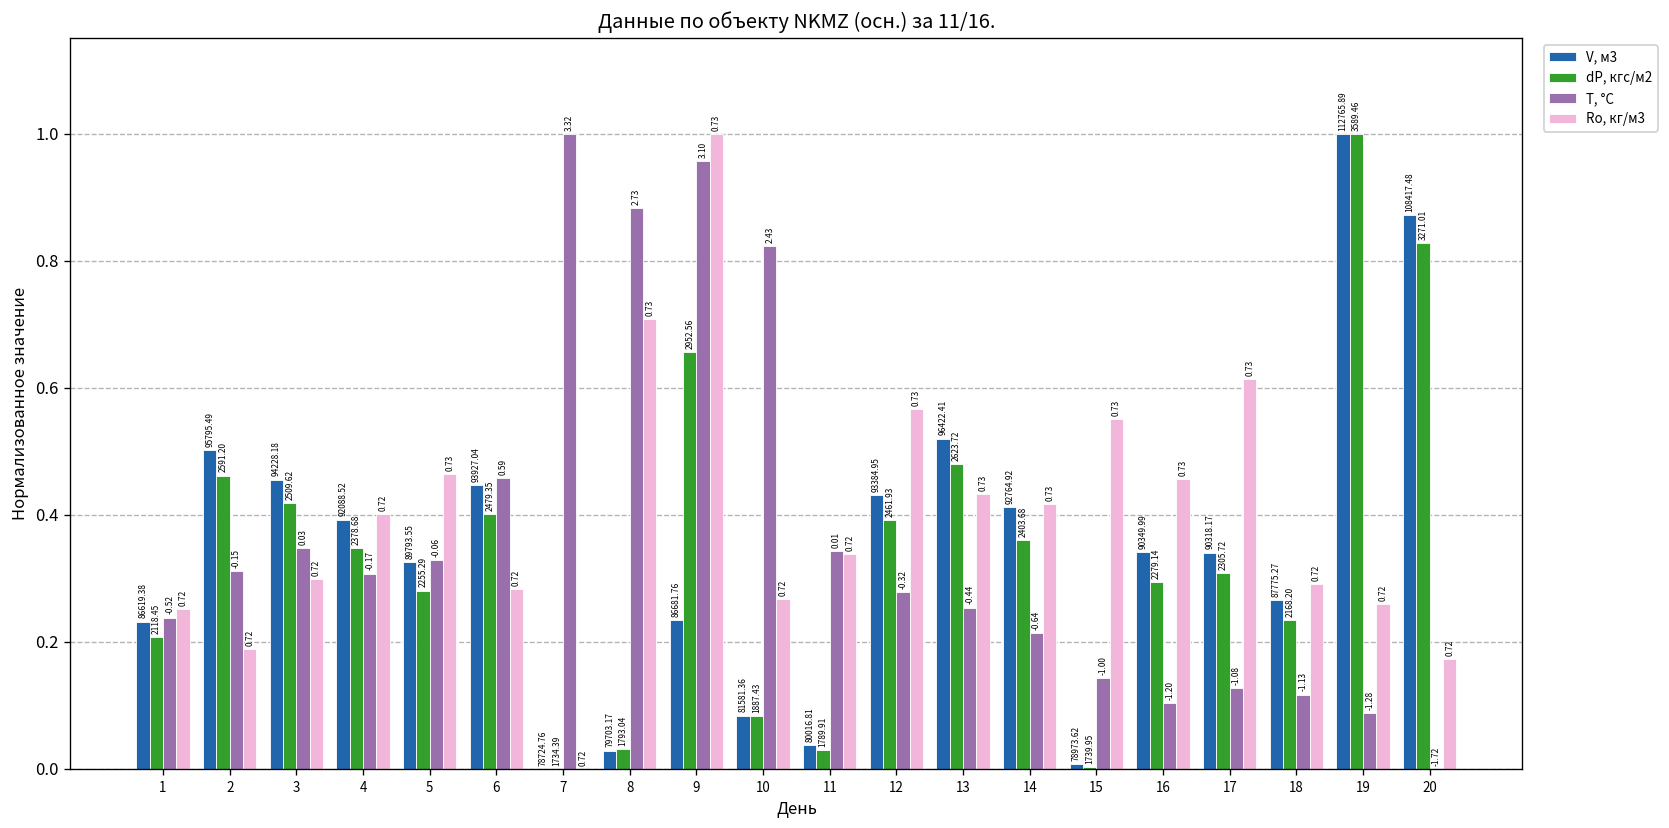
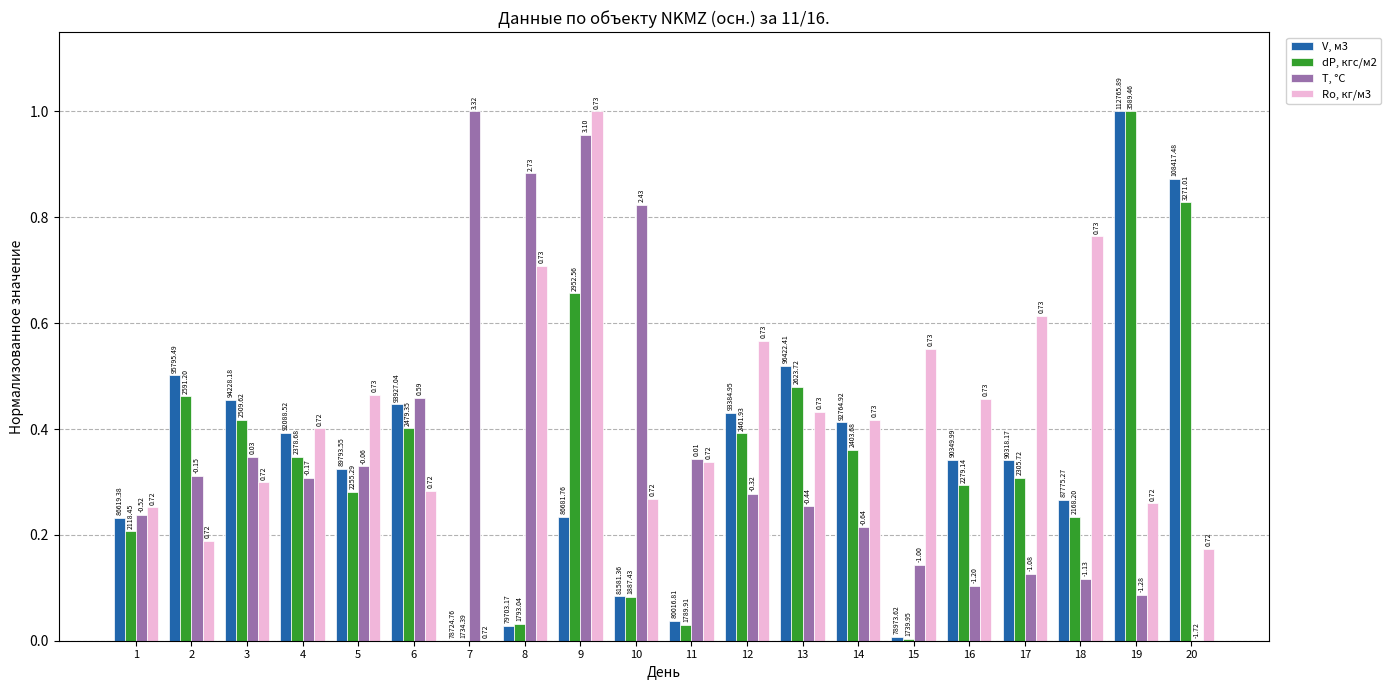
Ro, кг/м3, 18: 0.72 -> 0.73
